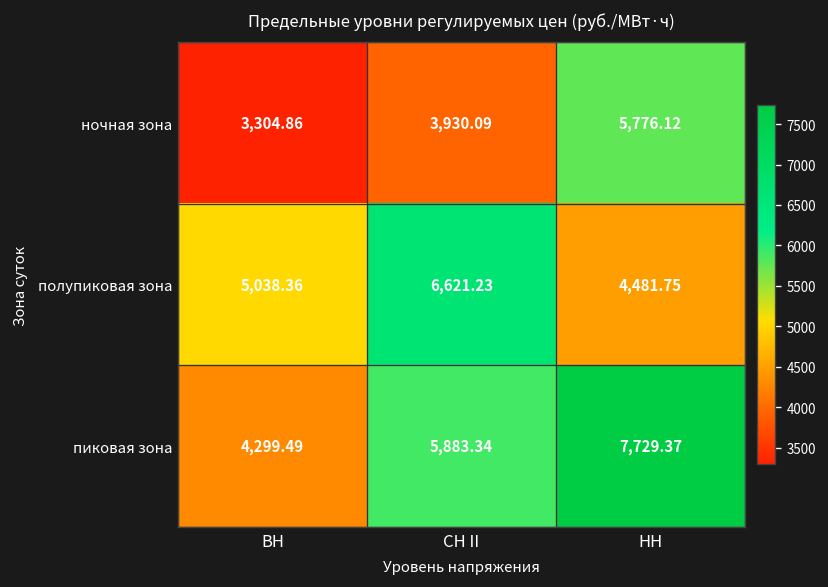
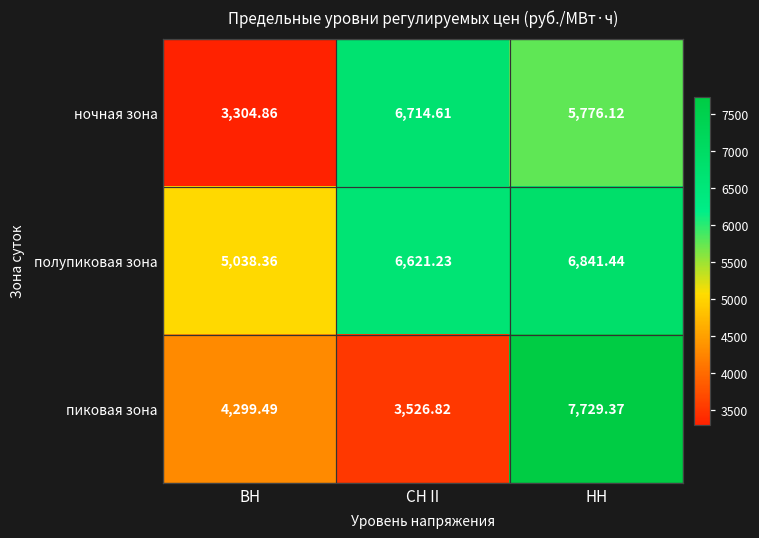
ночная зона, СН II: 3,930.09 -> 6,714.61
полупиковая зона, НН: 4,481.75 -> 6,841.44
пиковая зона, СН II: 5,883.34 -> 3,526.82
